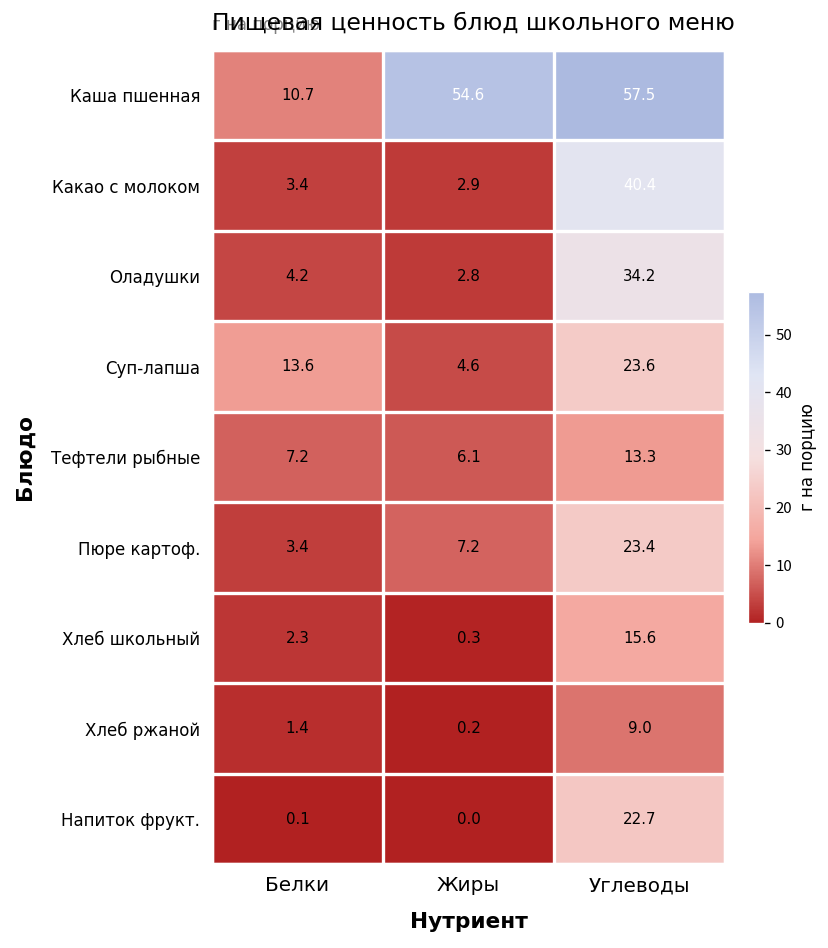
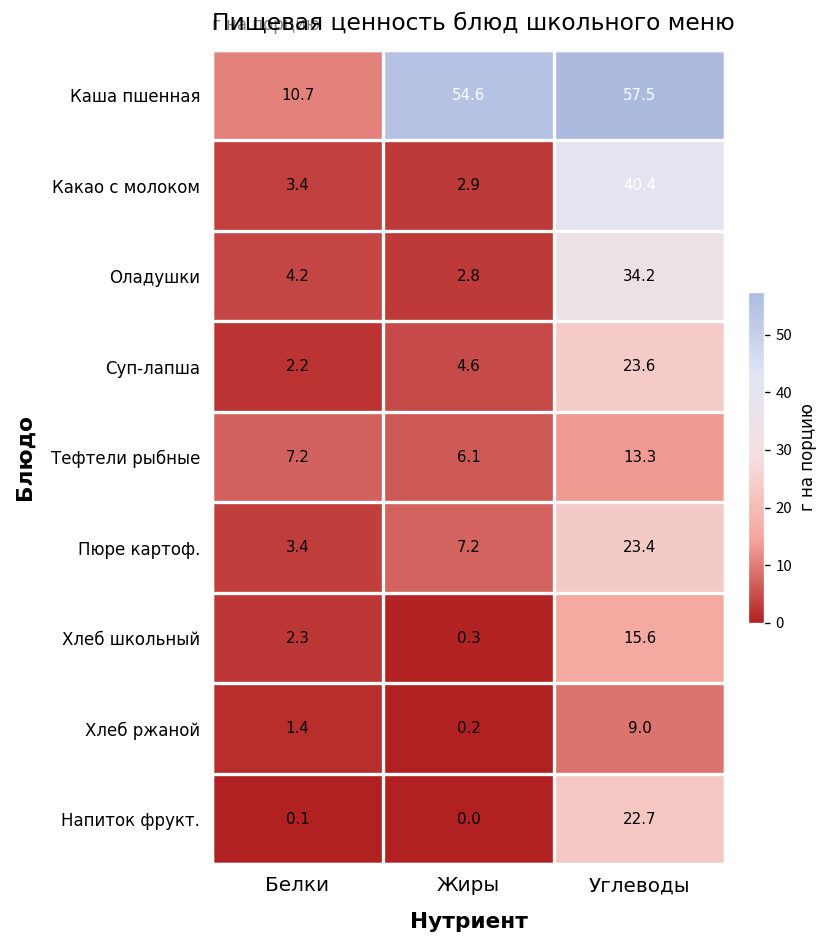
Суп-лапша, Белки: 13.6 -> 2.2
